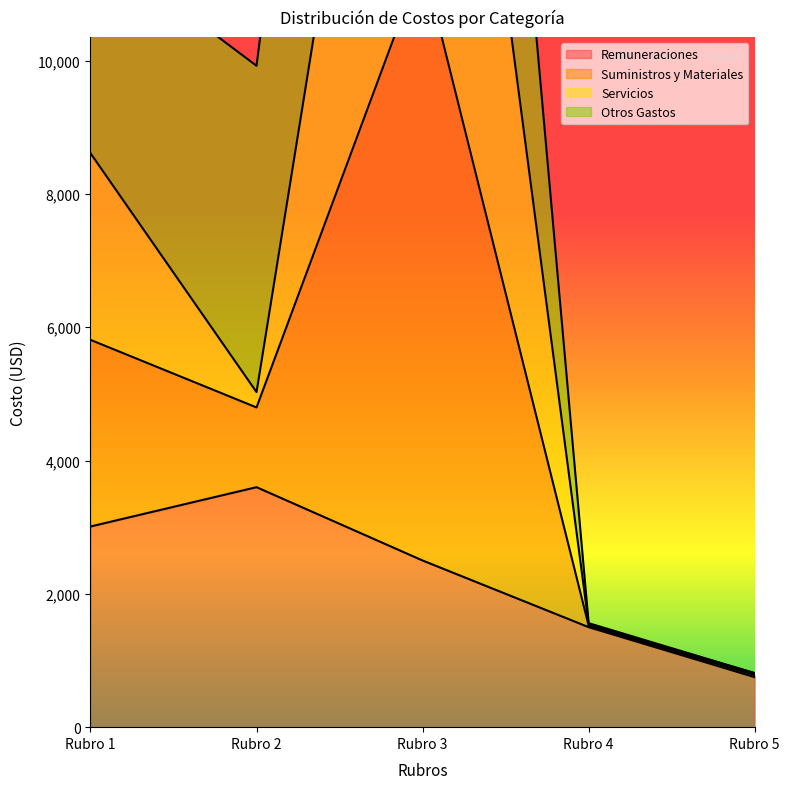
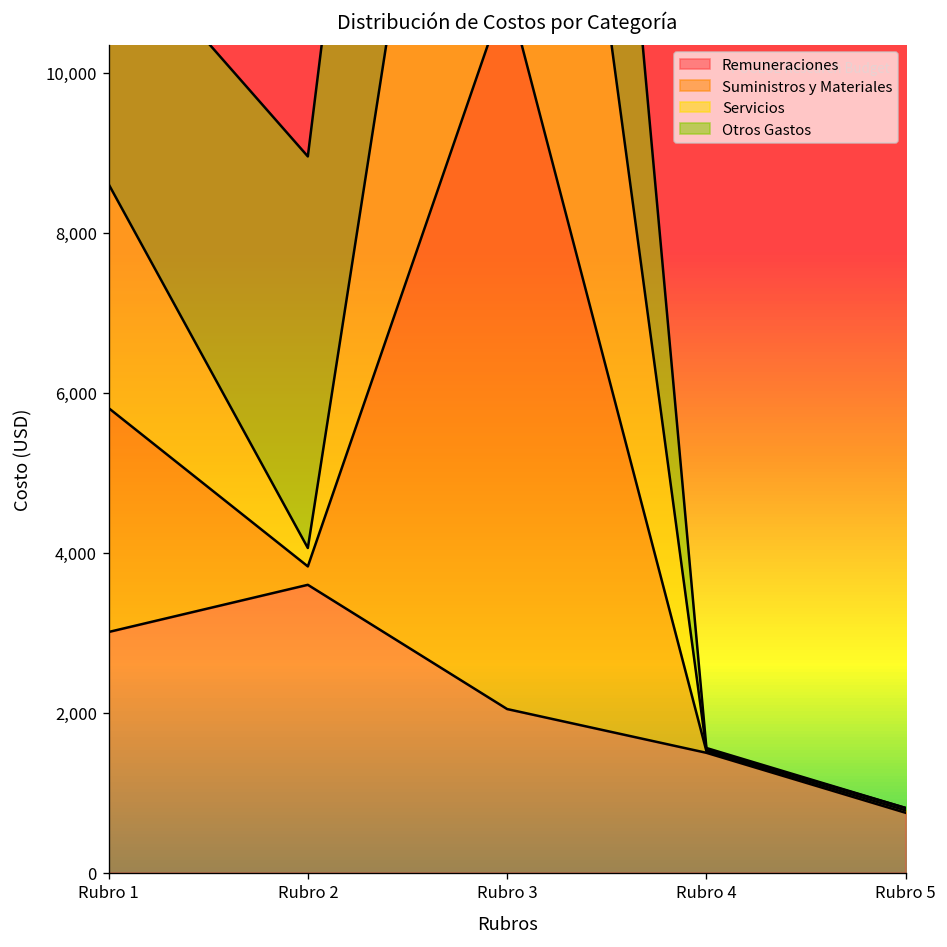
Suministros y Materiales, Rubro 2: 1,200 -> 200
Remuneraciones, Rubro 3: 2,500 -> 2,000
